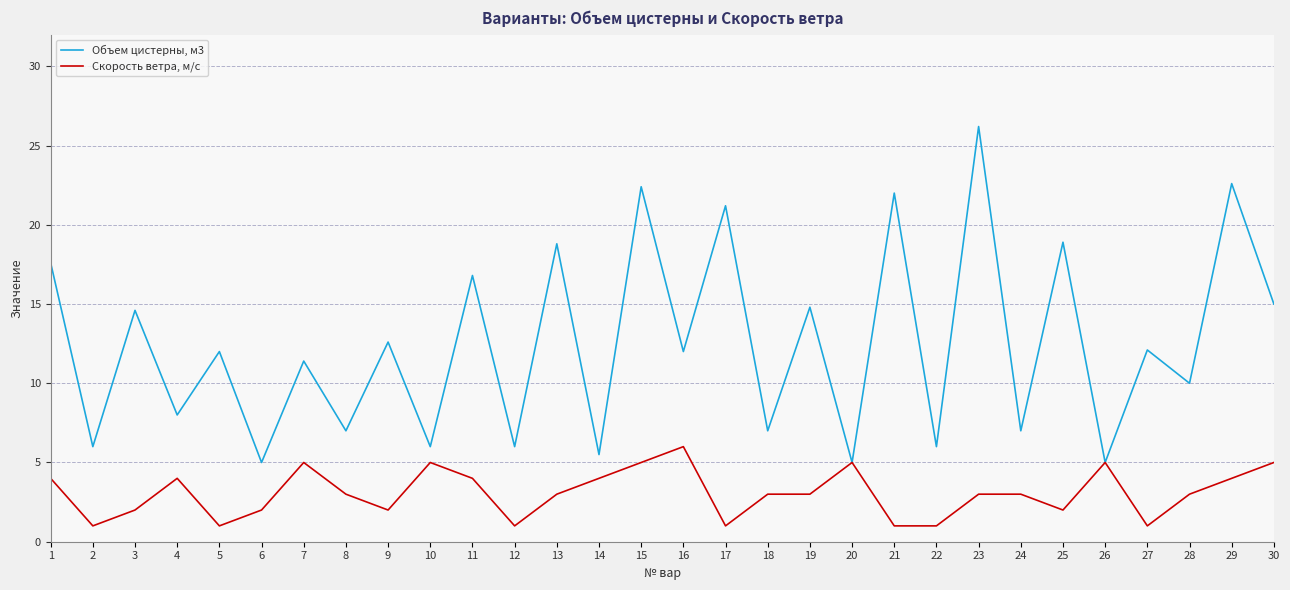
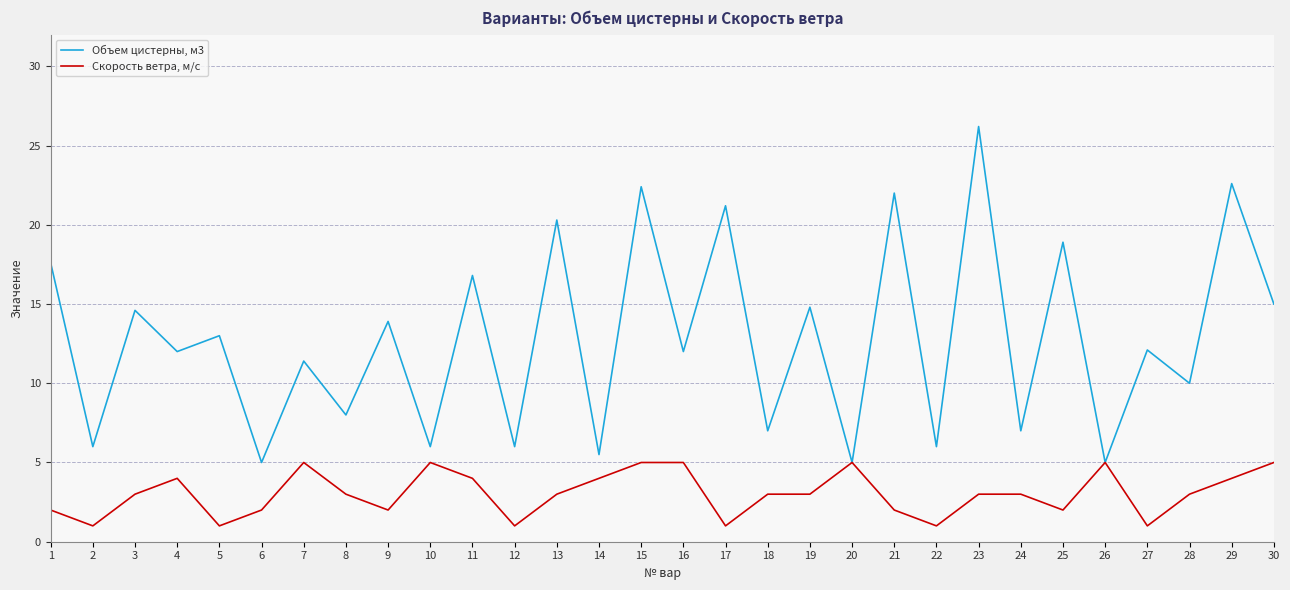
Скорость ветра, м/с, 1: 4 -> 2
Скорость ветра, м/с, 3: 2 -> 3
Объем цистерны, м3, 4: 8 -> 12
Объем цистерны, м3, 5: 12 -> 13
Объем цистерны, м3, 8: 7 -> 8
Объем цистерны, м3, 9: 12.6 -> 13.9
Объем цистерны, м3, 13: 18.8 -> 20.3
Скорость ветра, м/с, 16: 6 -> 5
Скорость ветра, м/с, 21: 1 -> 2
